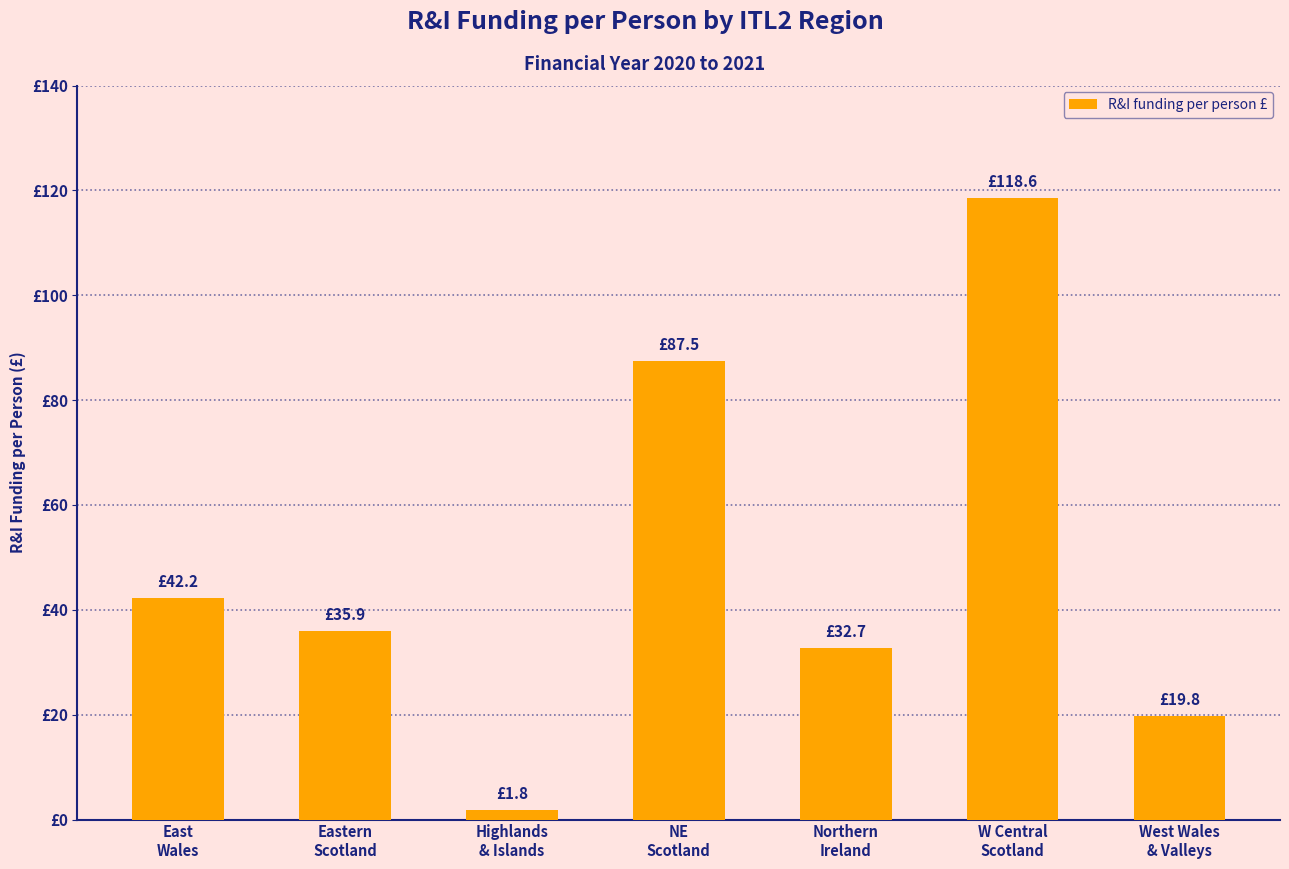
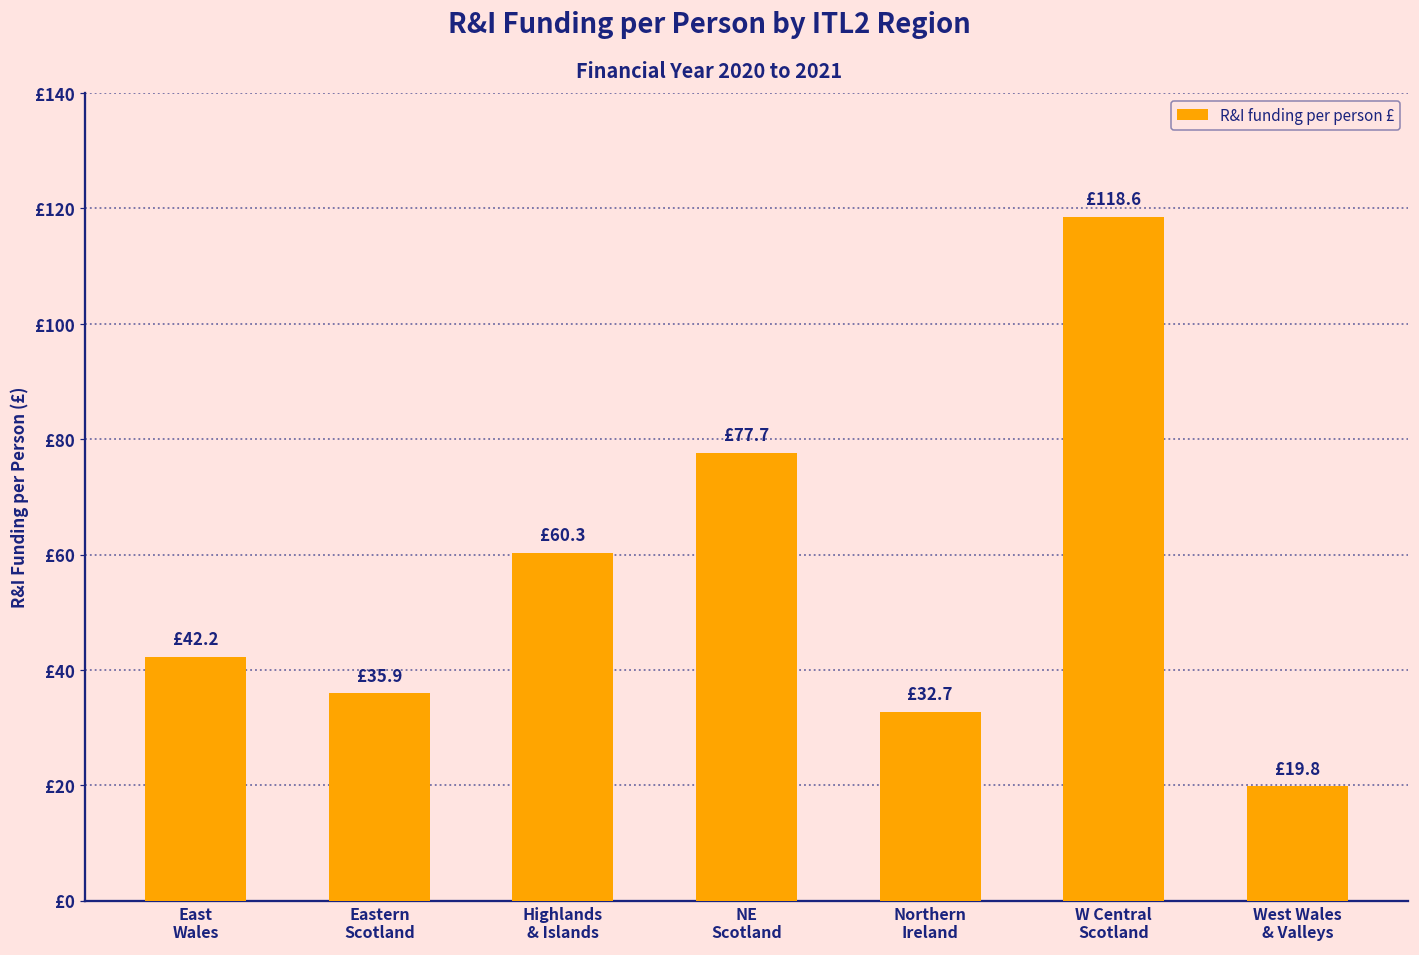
Highlands & Islands: £1.8 -> £60.3
NE Scotland: £87.5 -> £77.7
